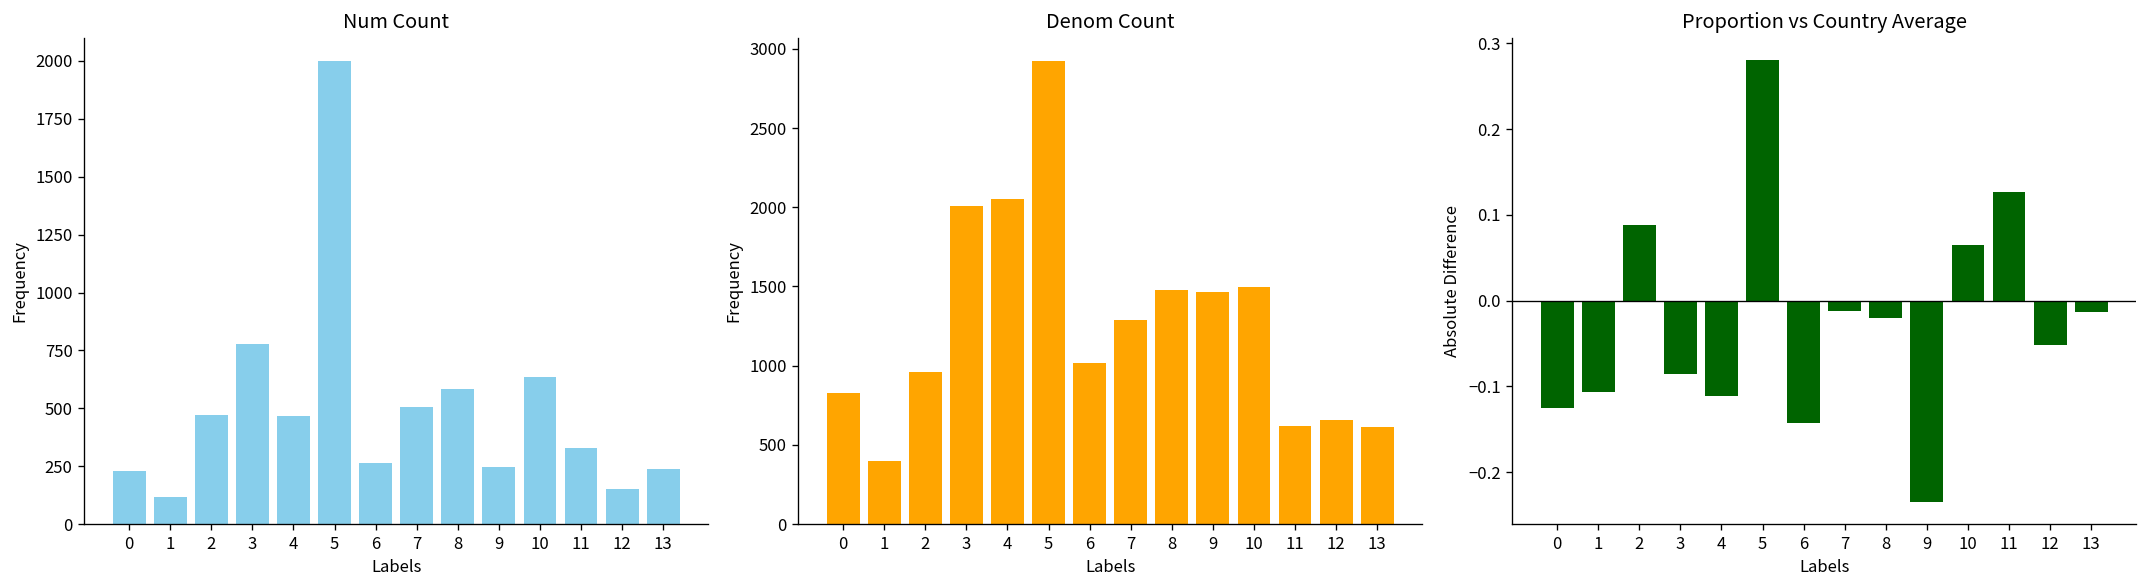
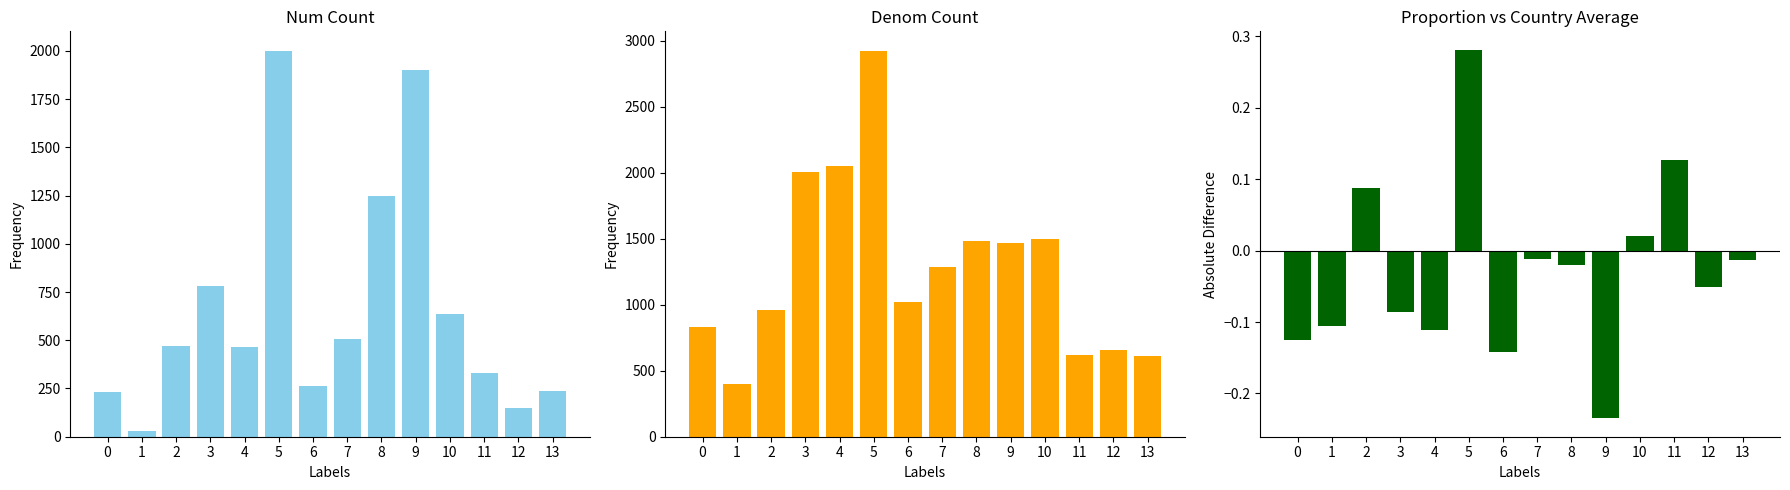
Num Count, 1: 120 -> 30
Num Count, 8: 580 -> 1250
Num Count, 9: 250 -> 1900
Proportion vs Country Average, 10: 0.07 -> 0.02
